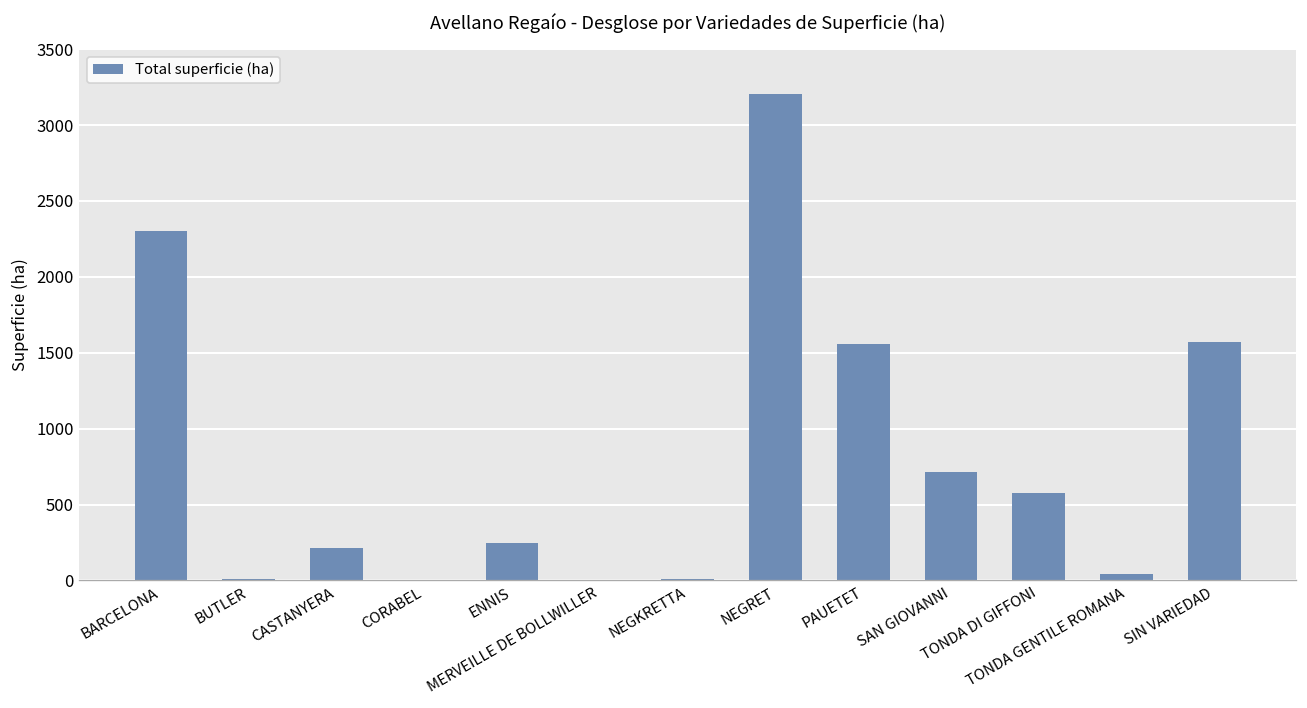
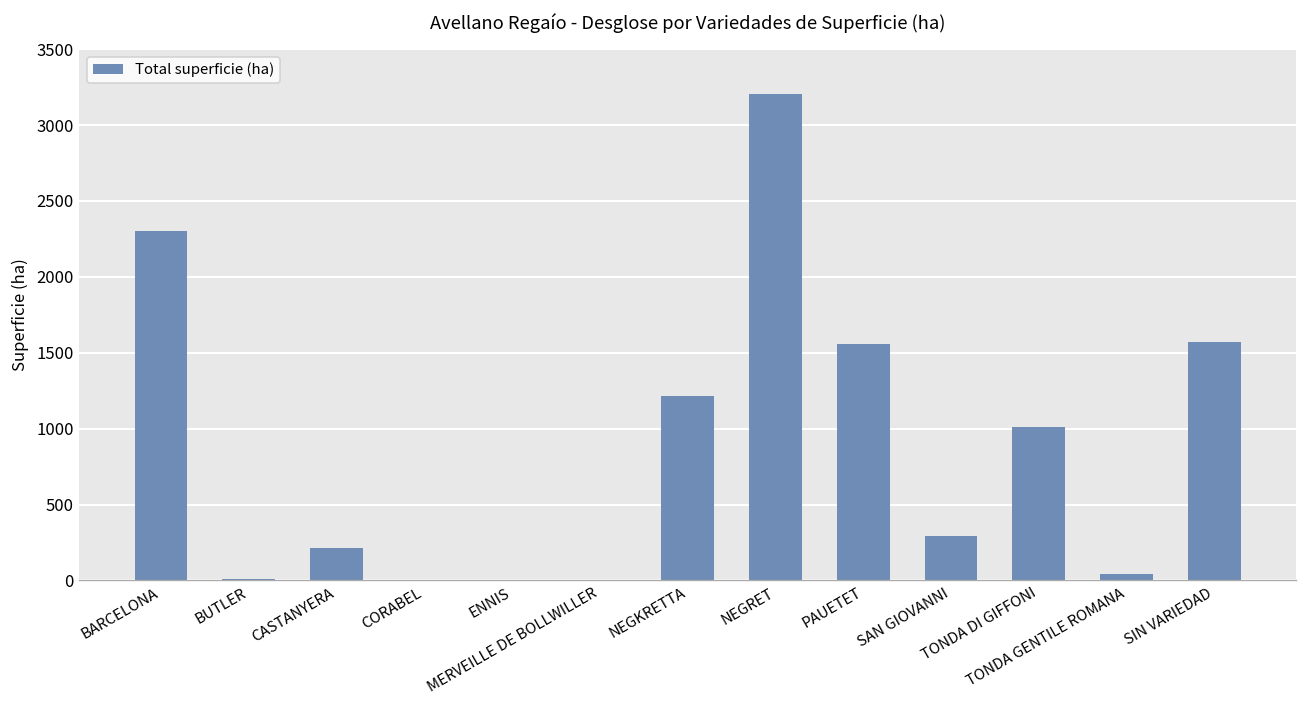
ENNIS: 250 -> 0
NEGKRETTA: 10 -> 1220
SAN GIOVANNI: 710 -> 300
TONDA DI GIFFONI: 580 -> 1010
